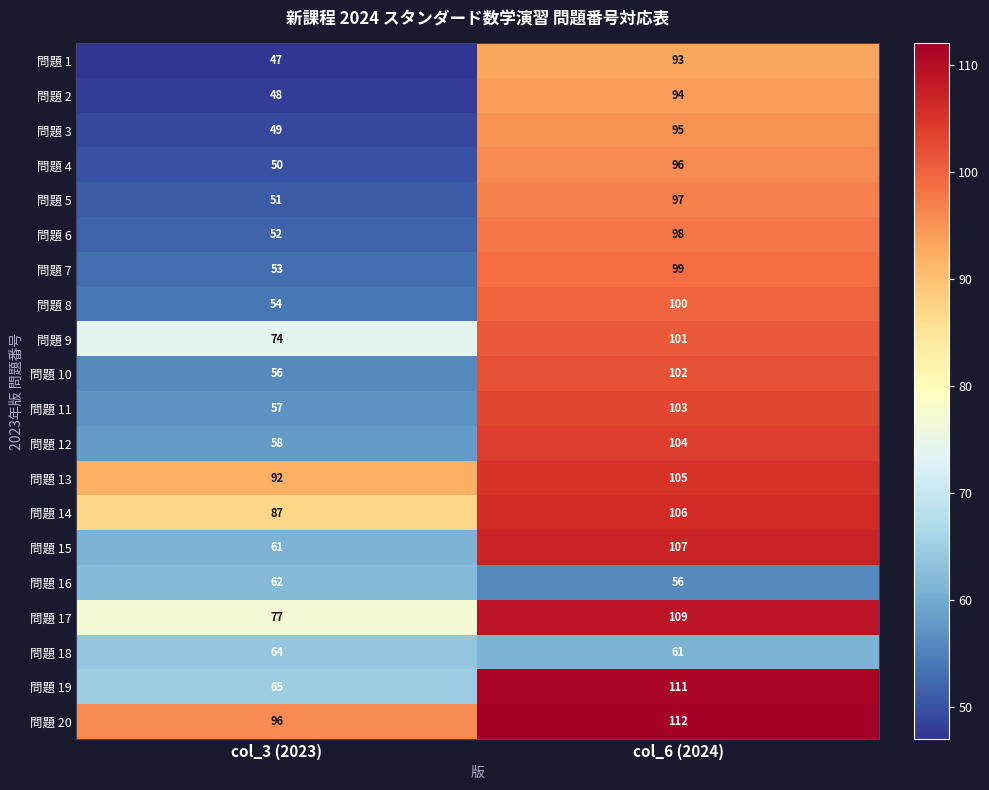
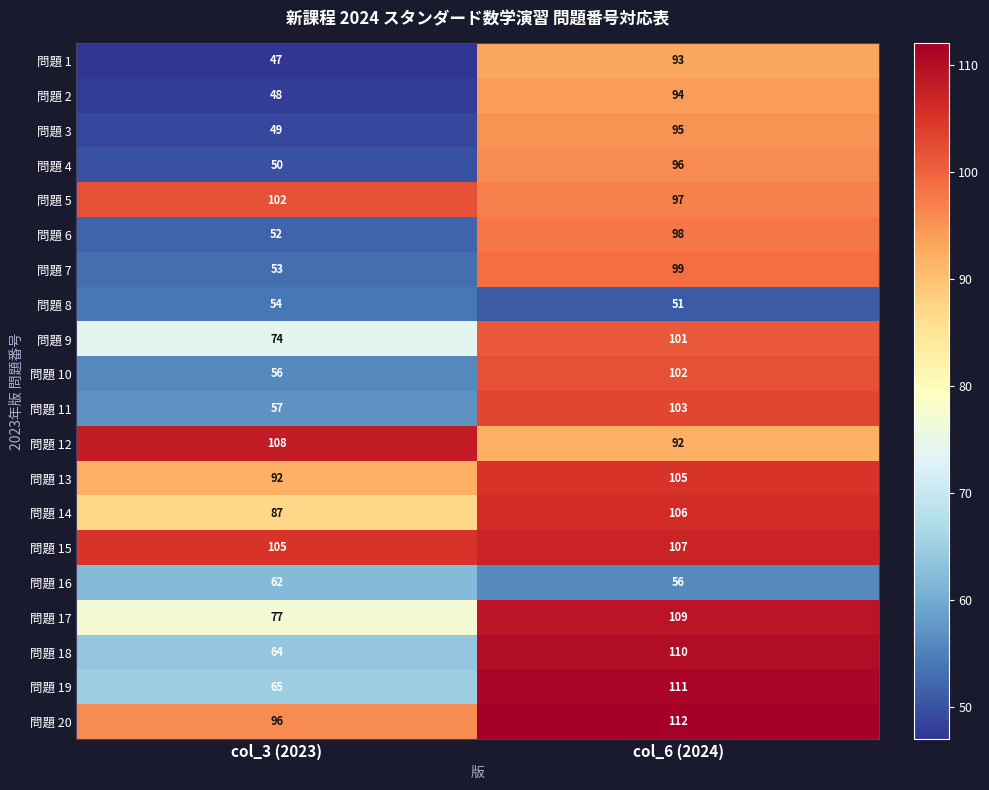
問題 5, col_3 (2023): 51 -> 102
問題 8, col_6 (2024): 100 -> 51
問題 12, col_3 (2023): 58 -> 108
問題 12, col_6 (2024): 104 -> 92
問題 15, col_3 (2023): 61 -> 105
問題 18, col_6 (2024): 61 -> 110
